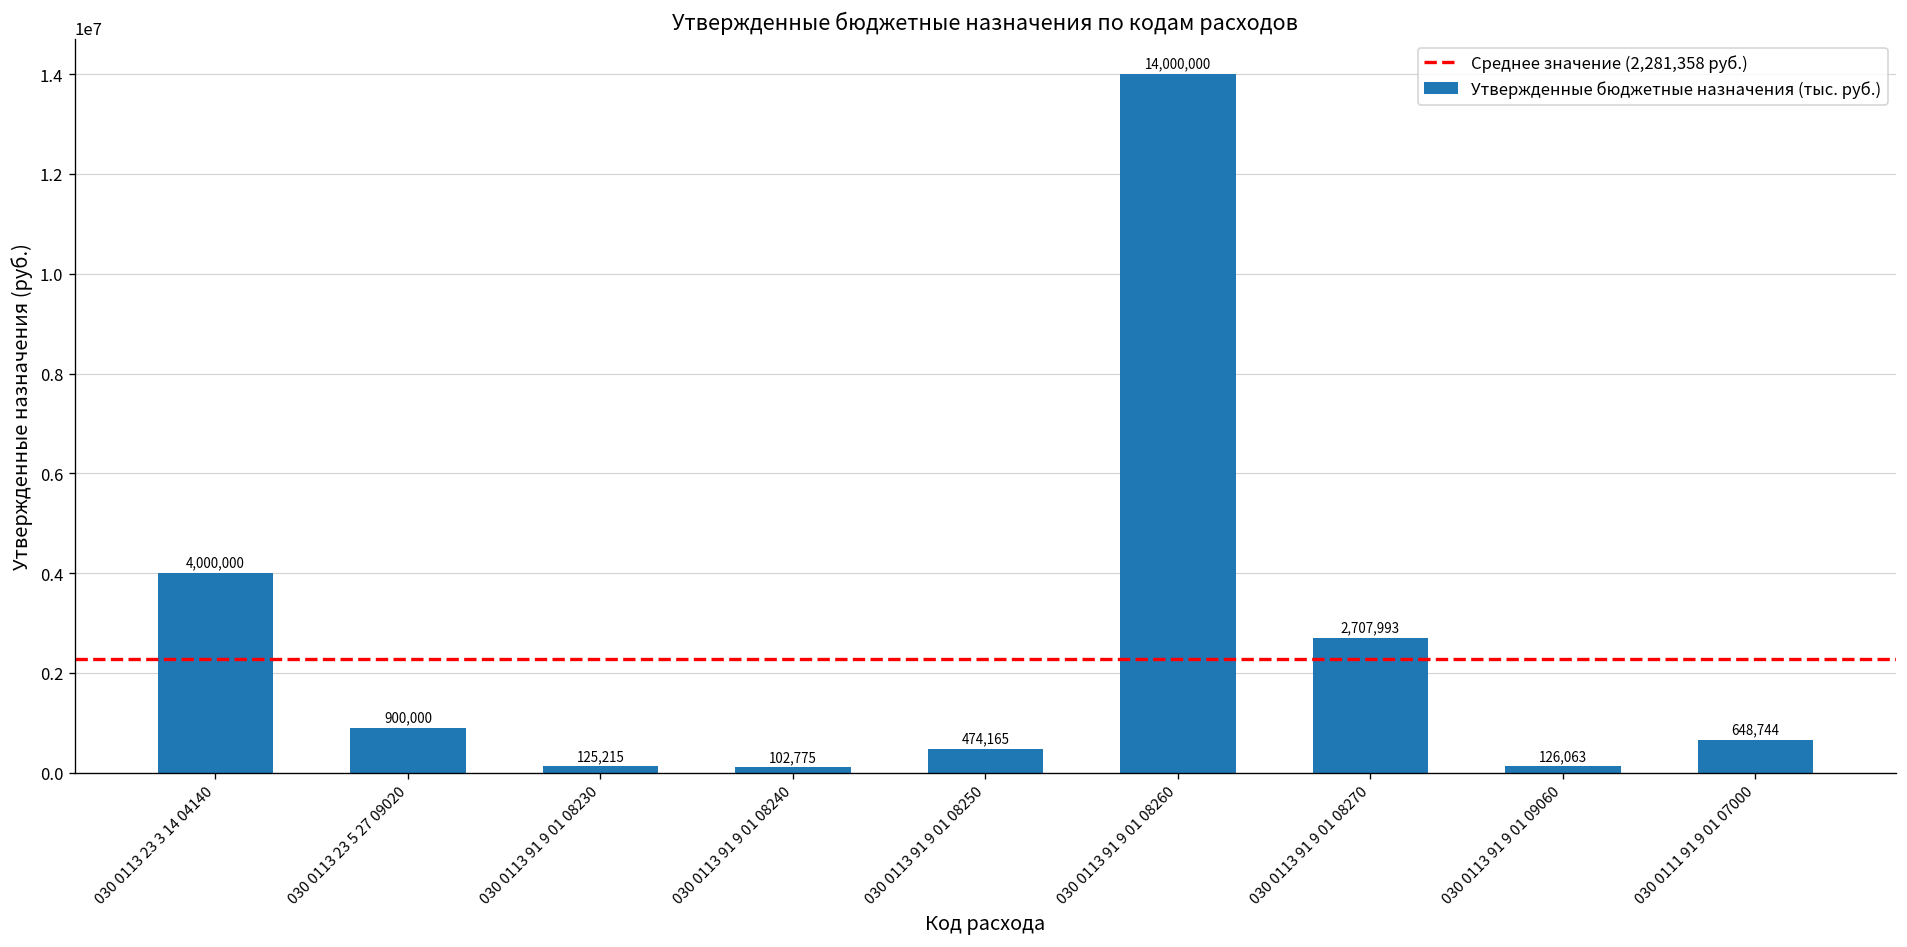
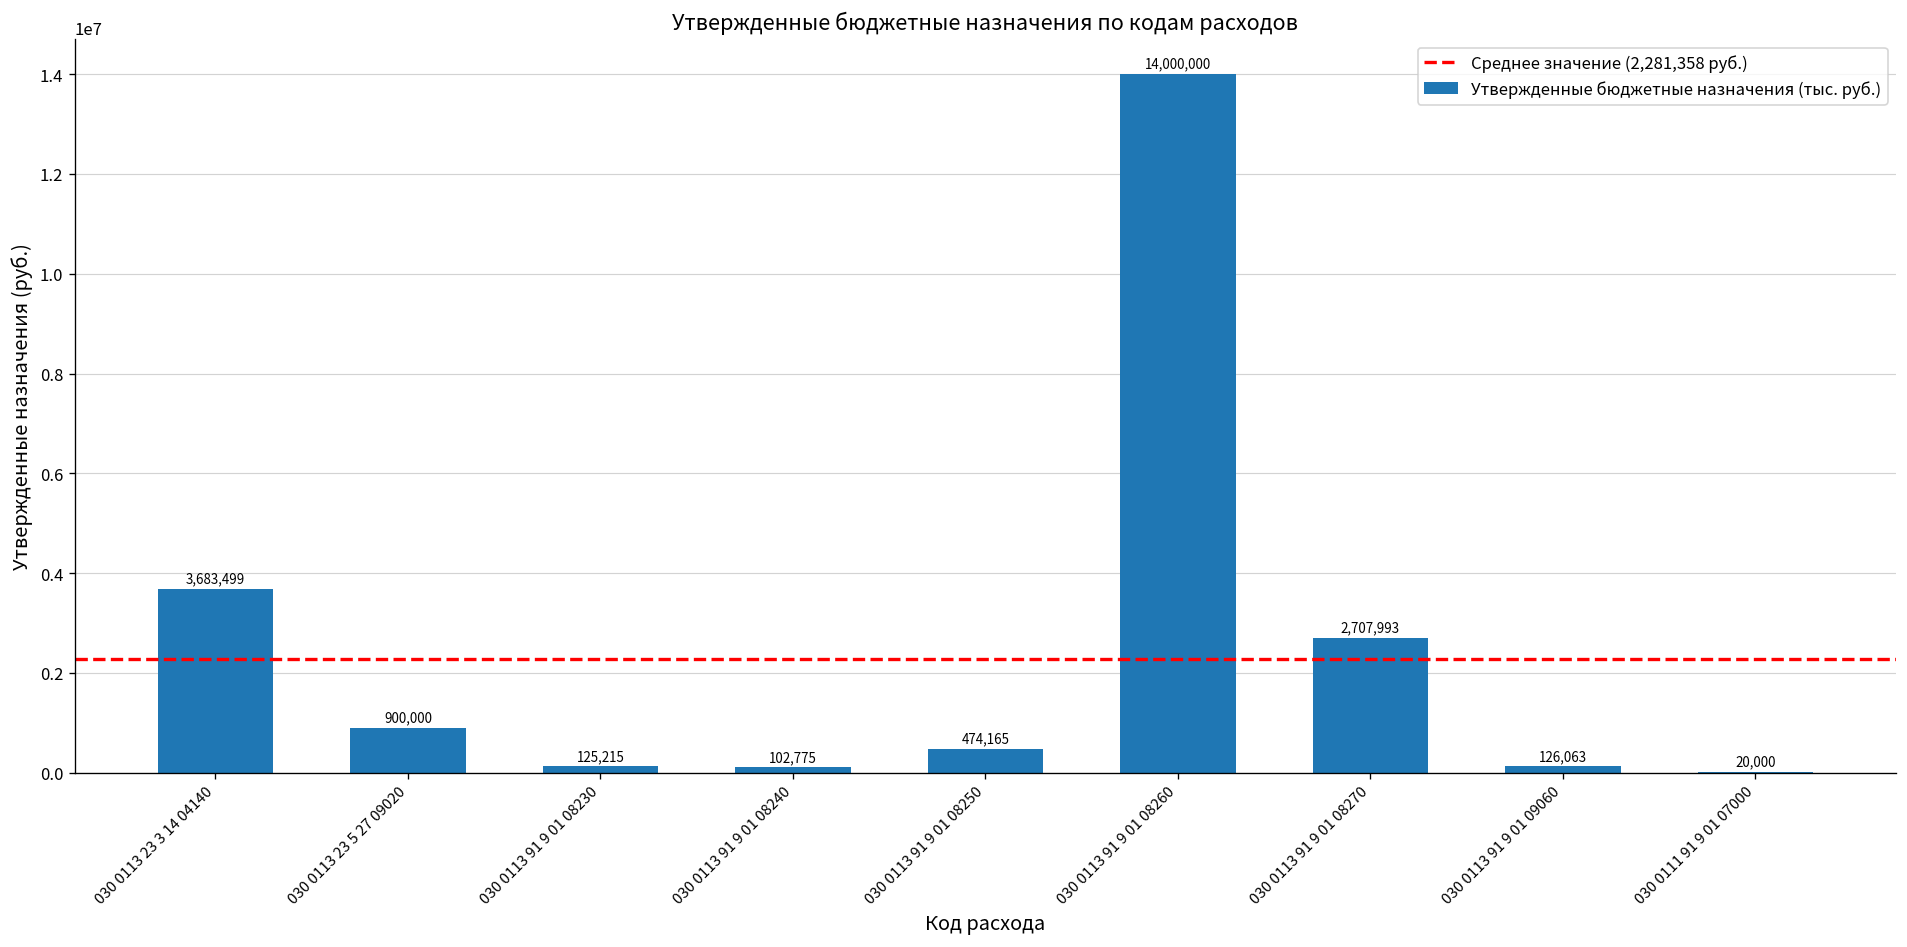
030 0113 23 3 14 04140: 4,000,000 -> 3,683,499
030 0111 91 9 01 07000: 648,744 -> 20,000
